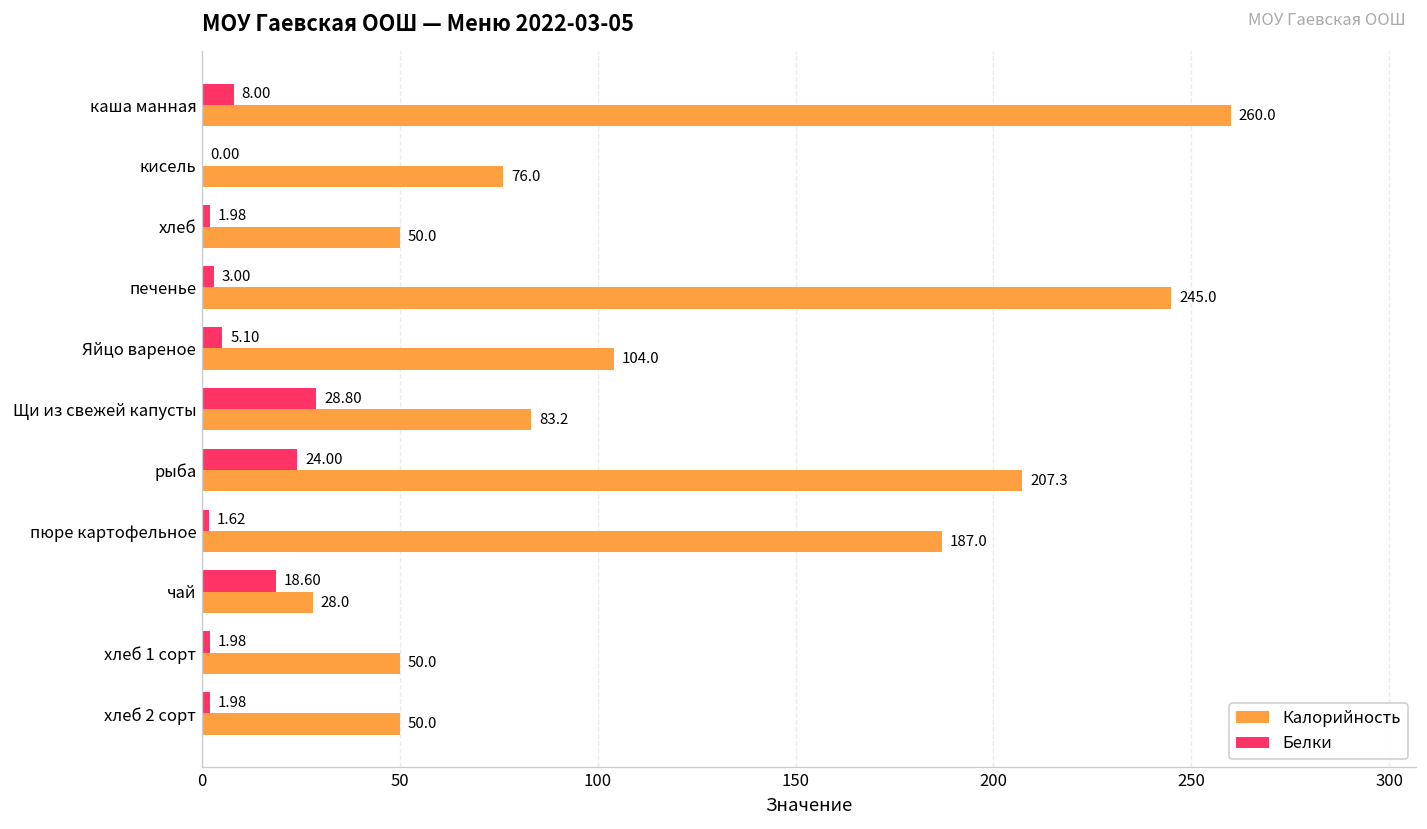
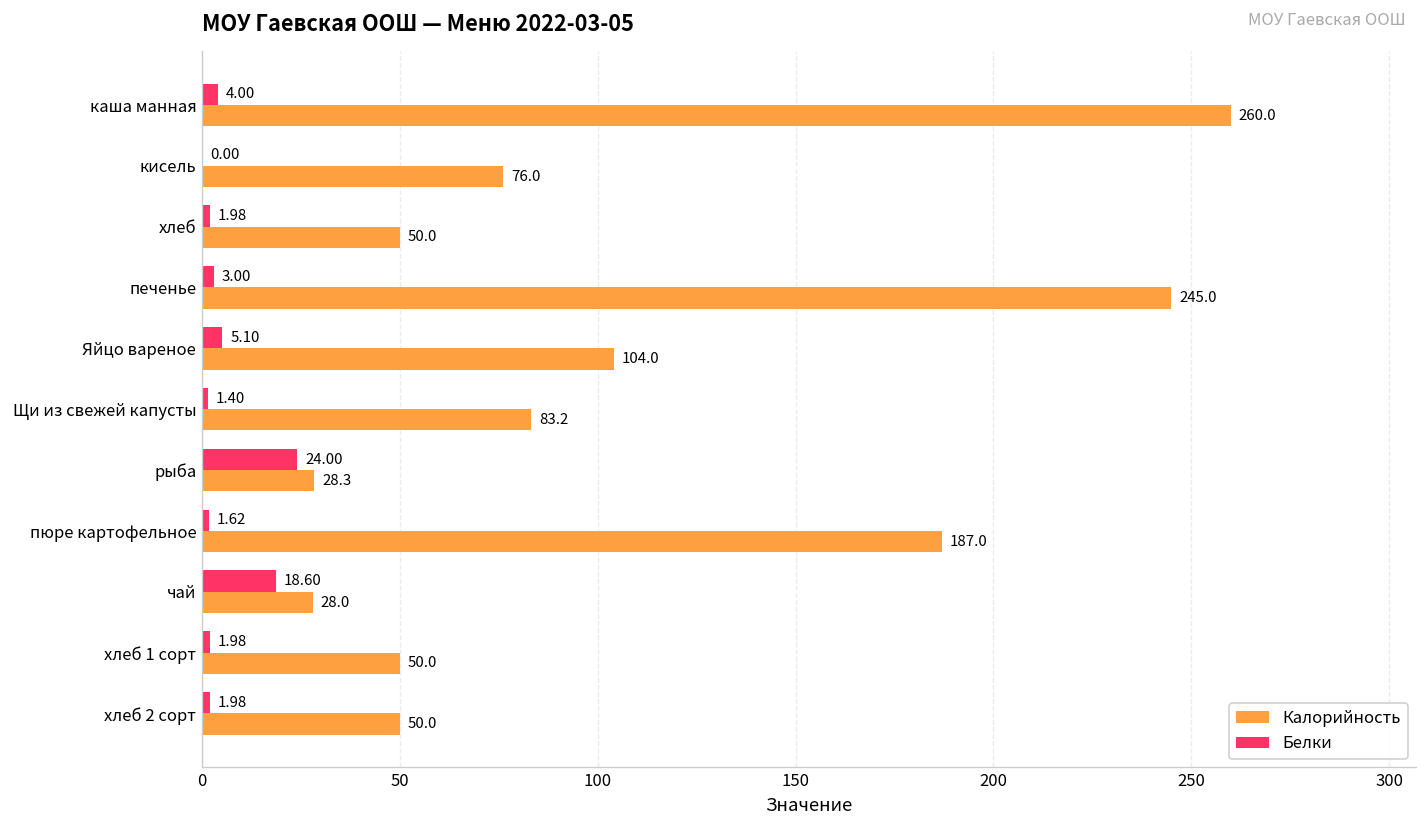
Белки, каша манная: 8.00 -> 4.00
Белки, Щи из свежей капусты: 28.80 -> 1.40
Калорийность, рыба: 207.3 -> 28.3
